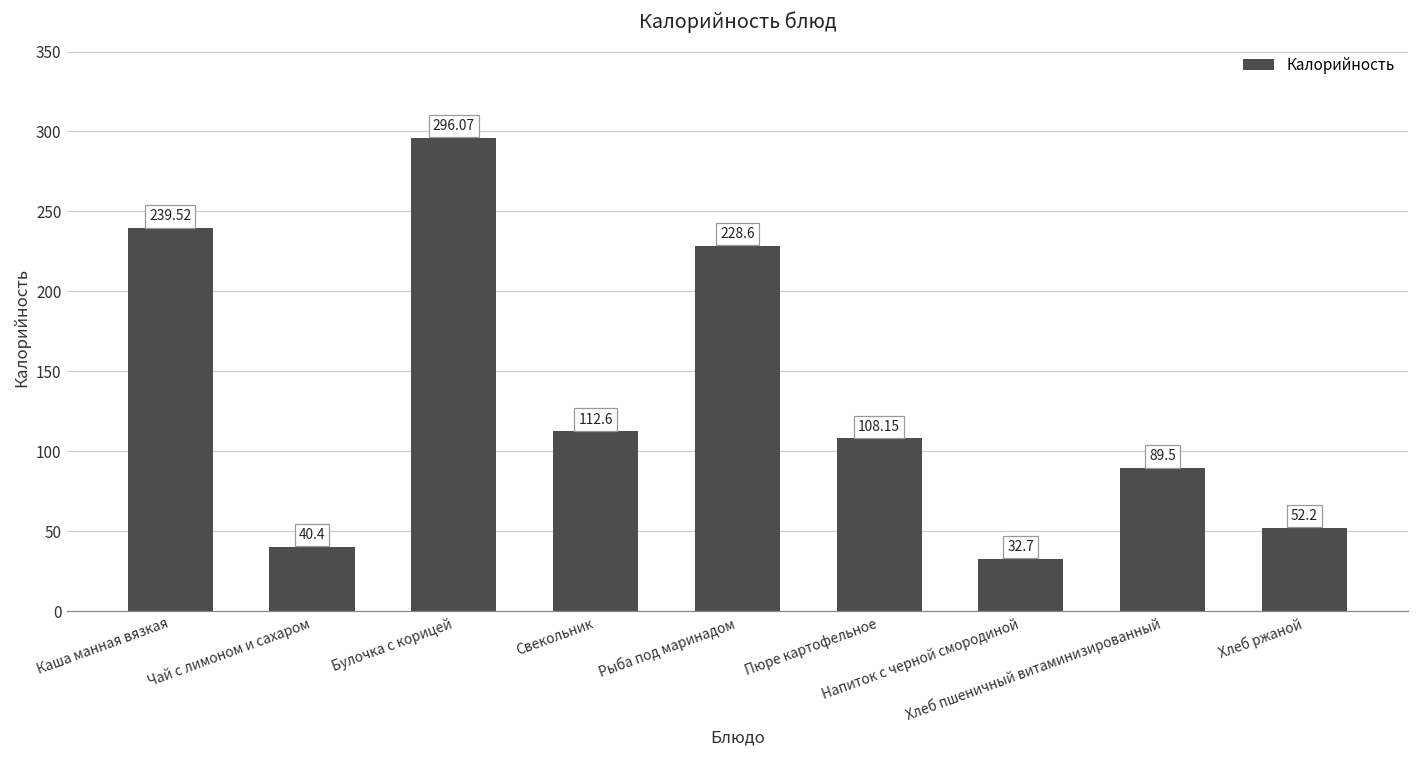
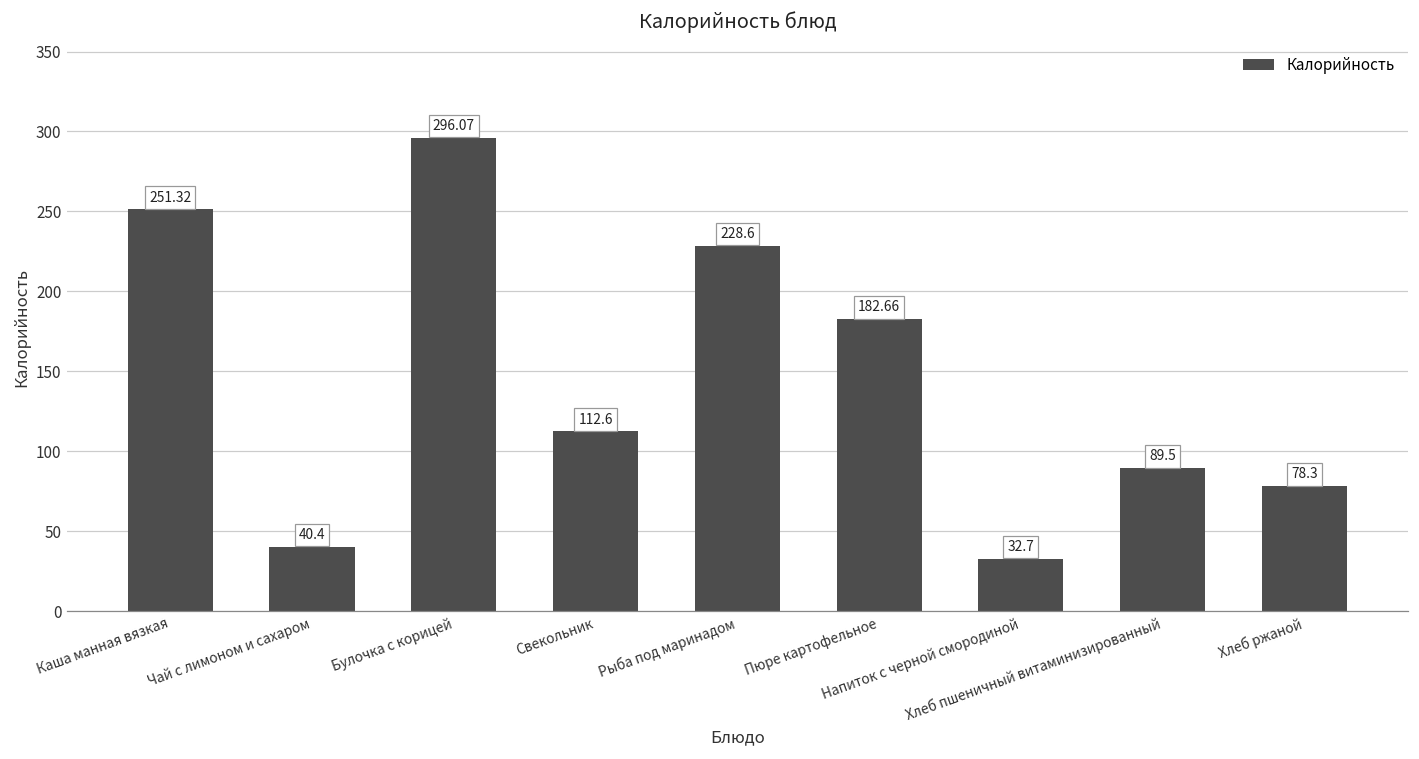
Каша манная вязкая: 239.52 -> 251.32
Пюре картофельное: 108.15 -> 182.66
Хлеб ржаной: 52.2 -> 78.3
